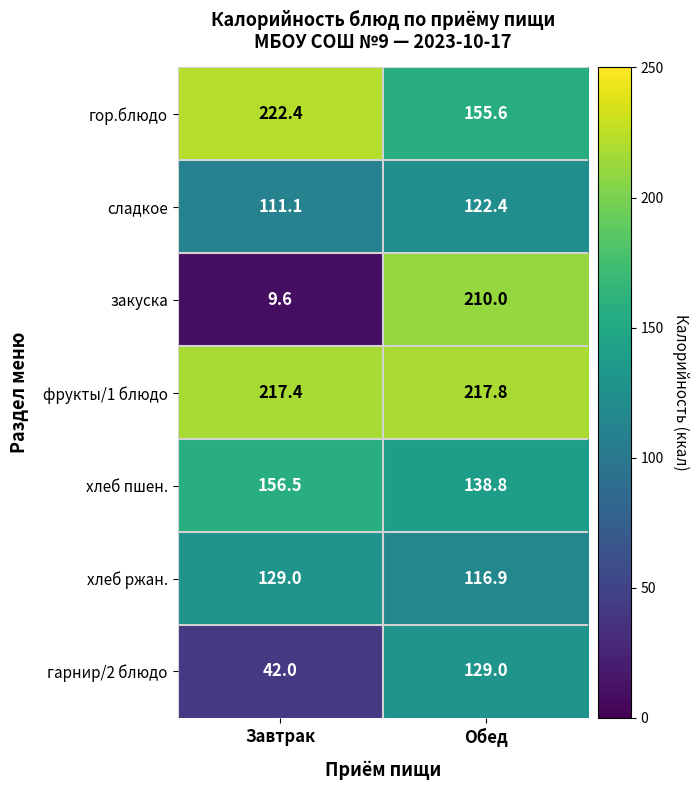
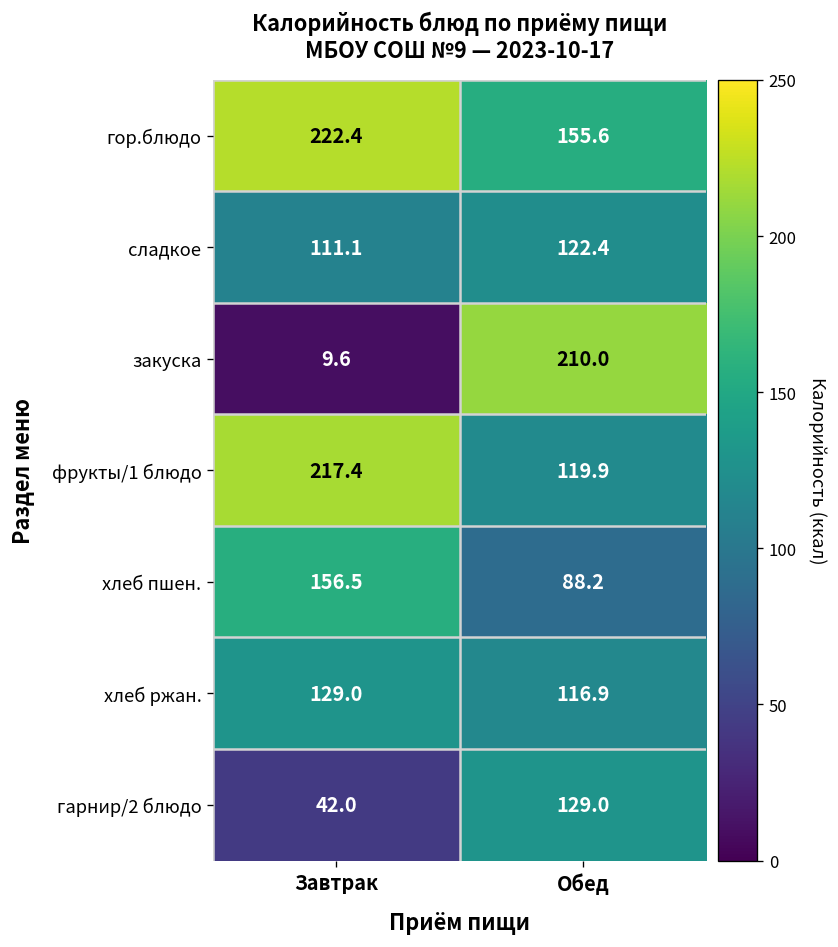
фрукты/1 блюдо, Обед: 217.8 -> 119.9
хлеб пшен., Обед: 138.8 -> 88.2
